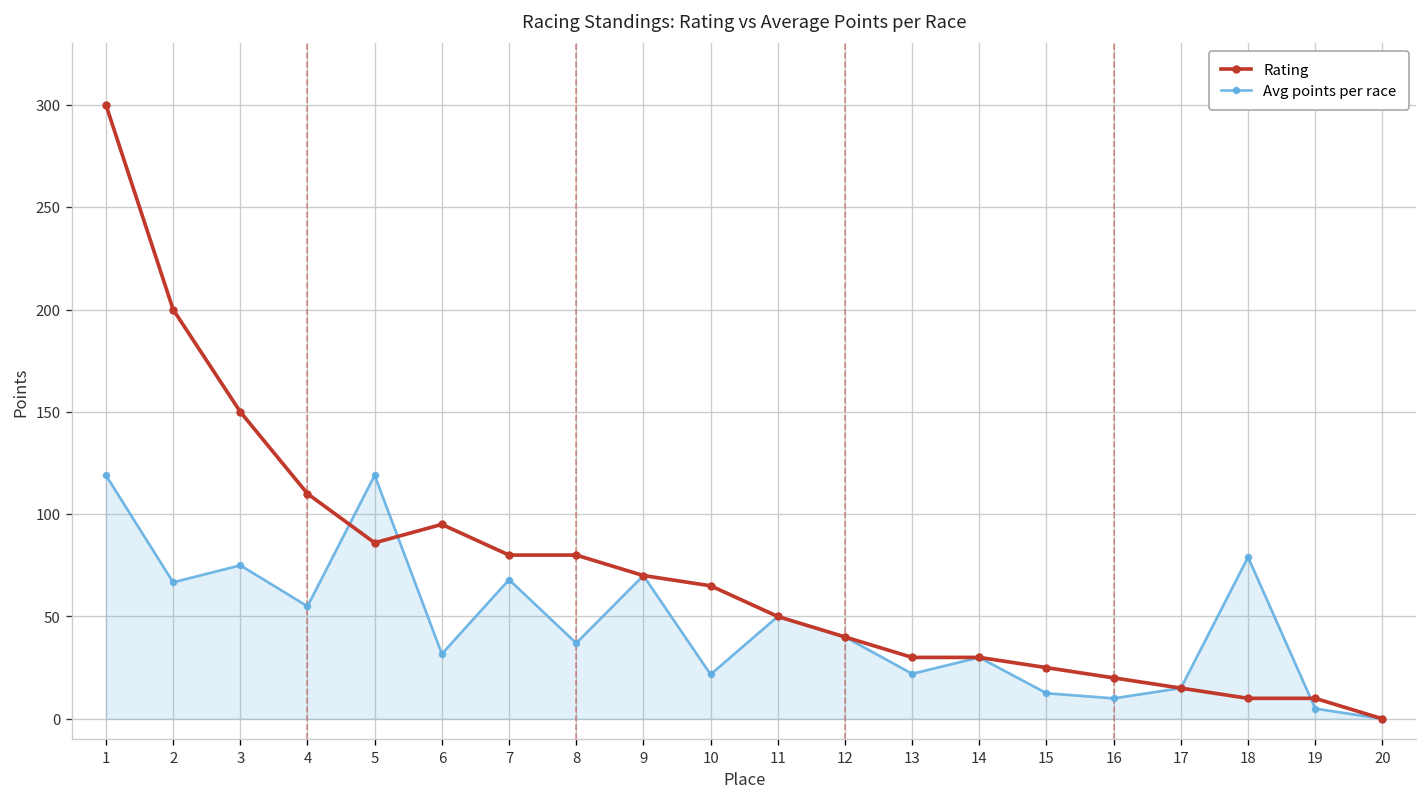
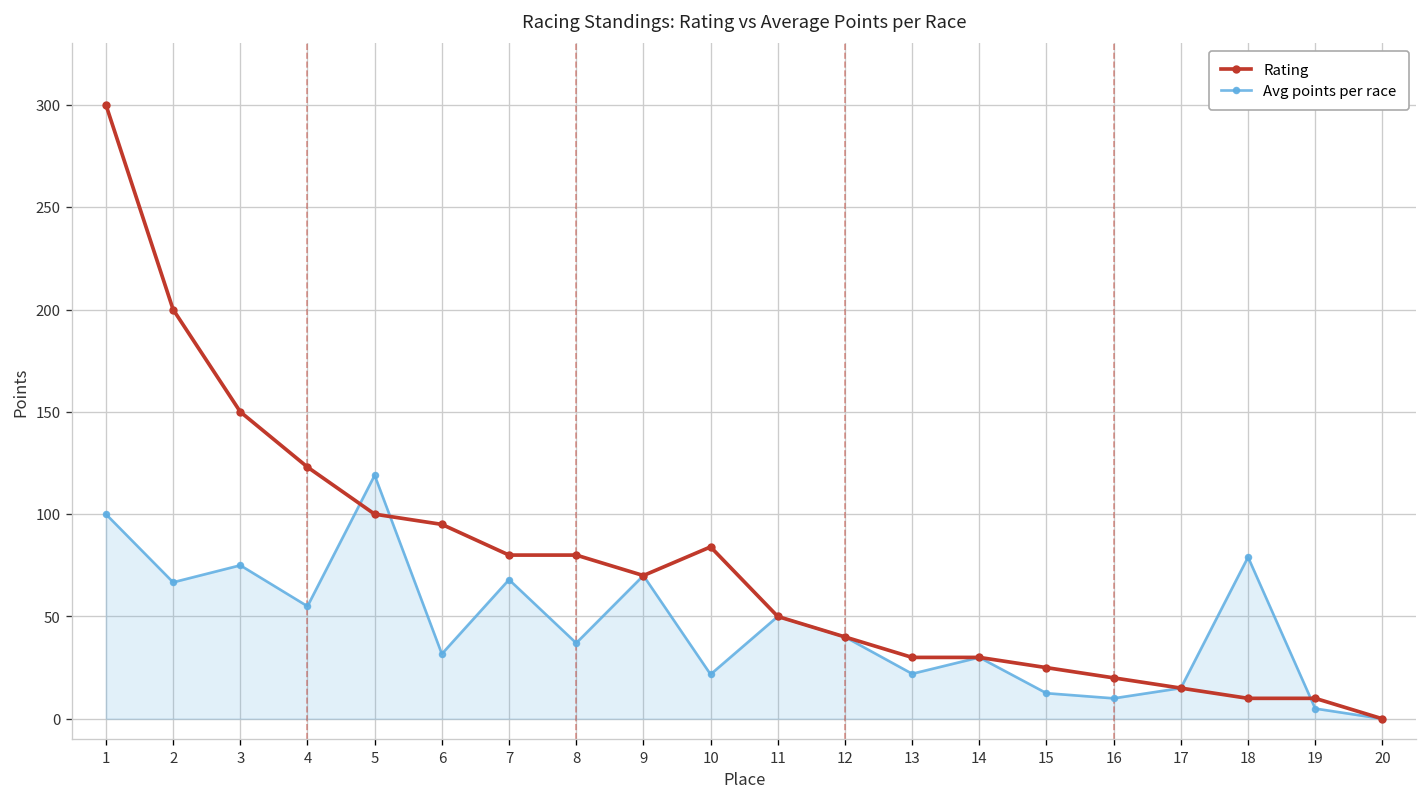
Avg points per race, 1: 119 -> 100
Rating, 4: 110 -> 123
Rating, 5: 86 -> 100
Rating, 10: 65 -> 84
